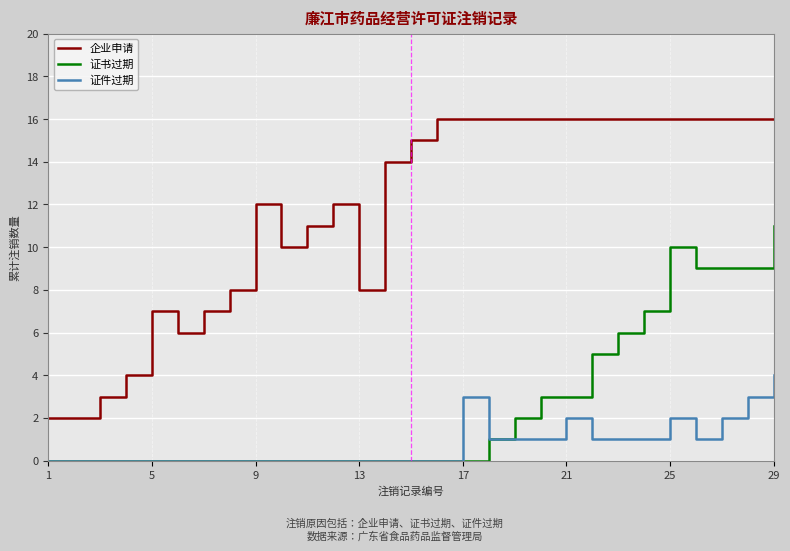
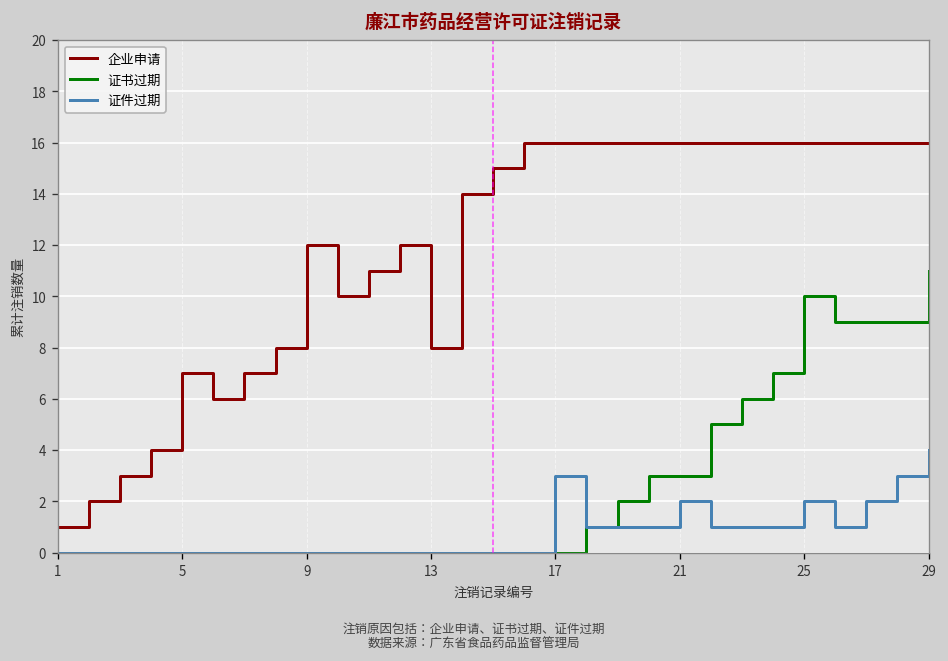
企业申请, 1: 2 -> 1
